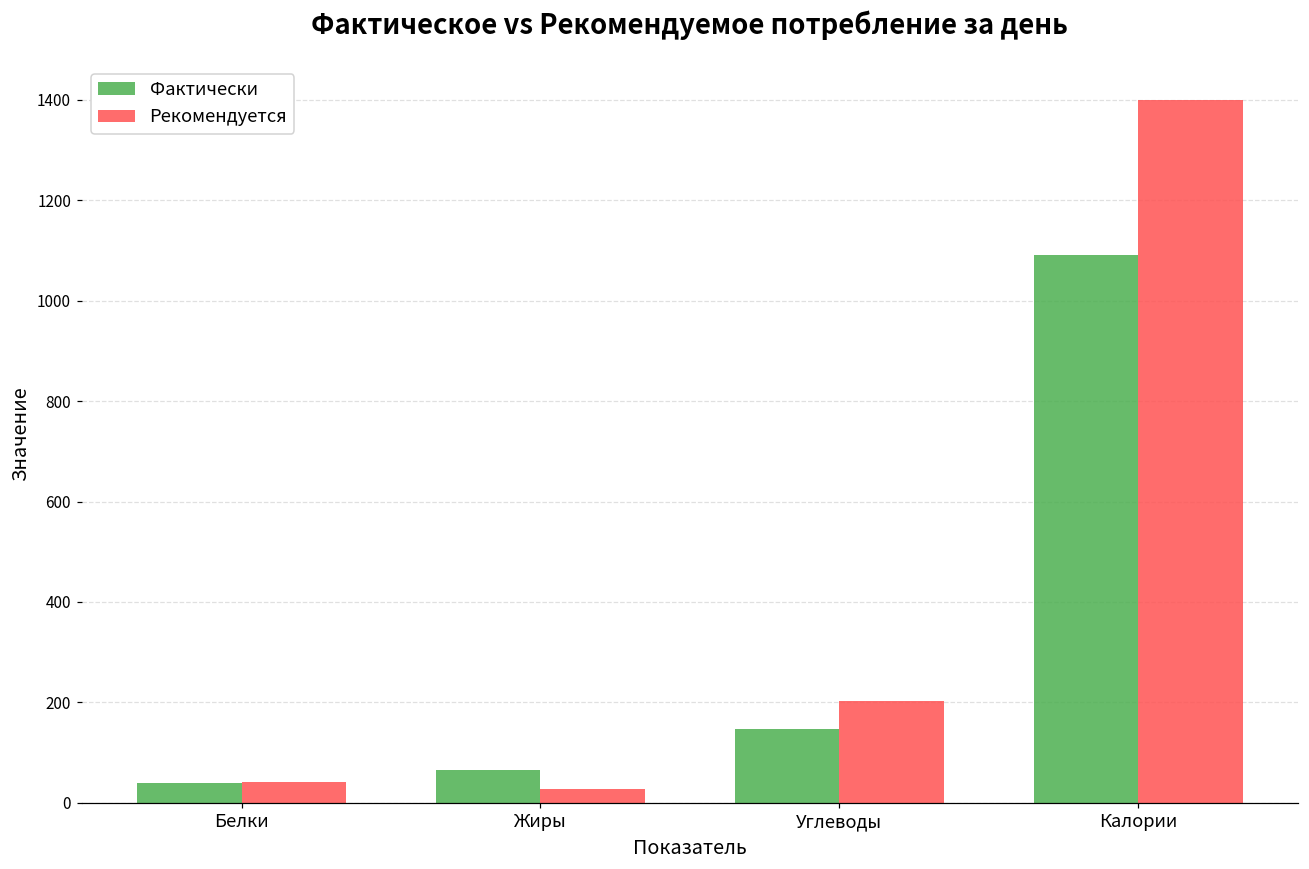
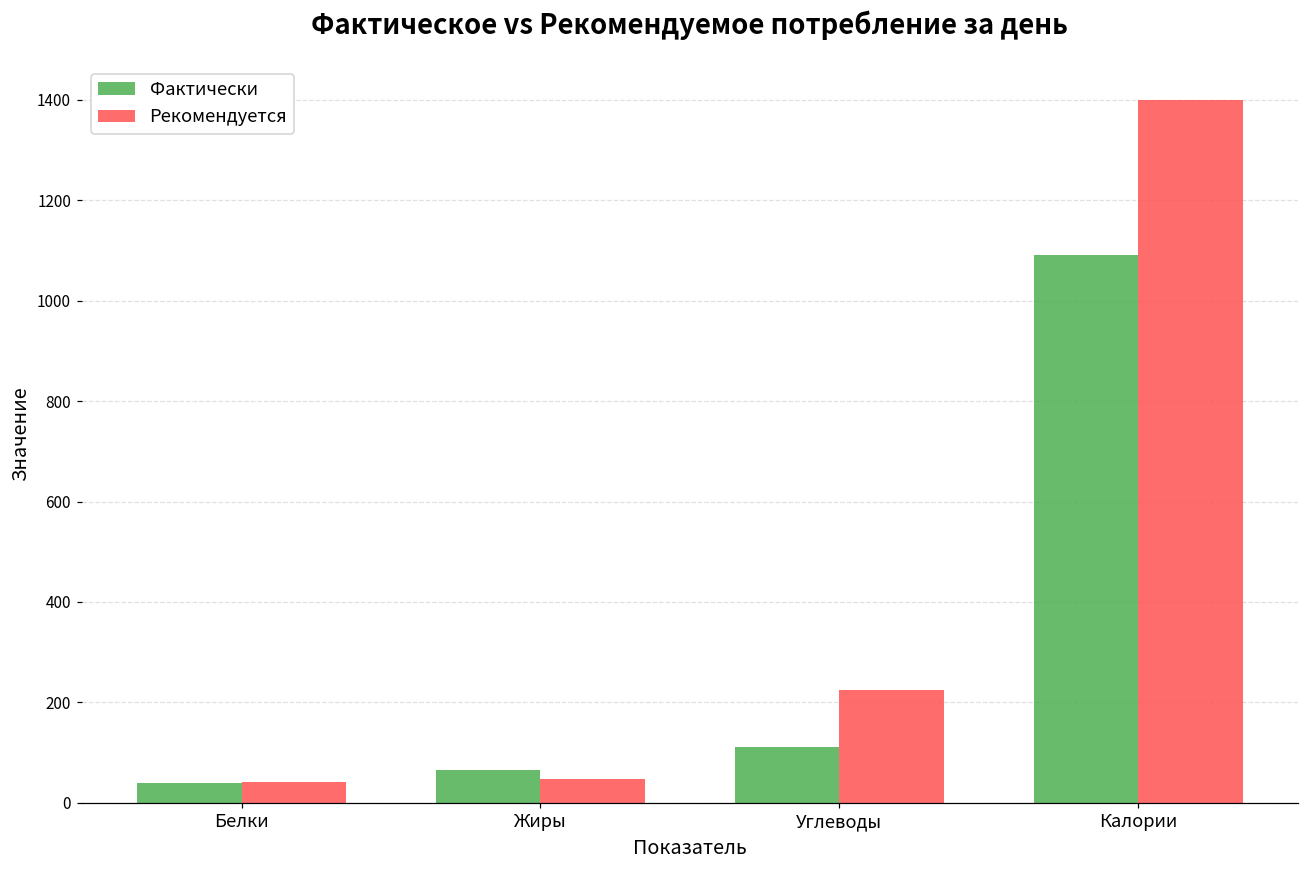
Рекомендуется, Жиры: 30 -> 50
Фактически, Углеводы: 150 -> 110
Рекомендуется, Углеводы: 200 -> 220
